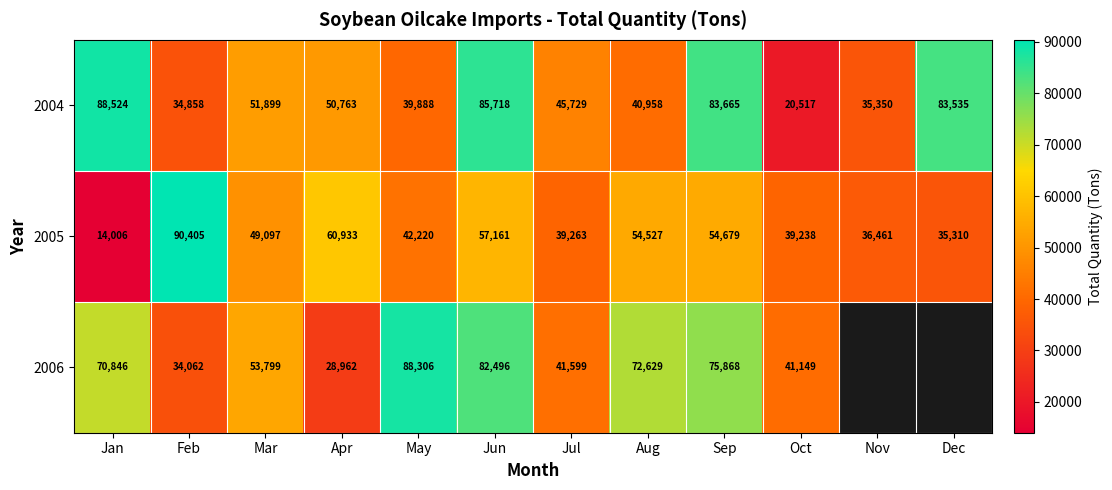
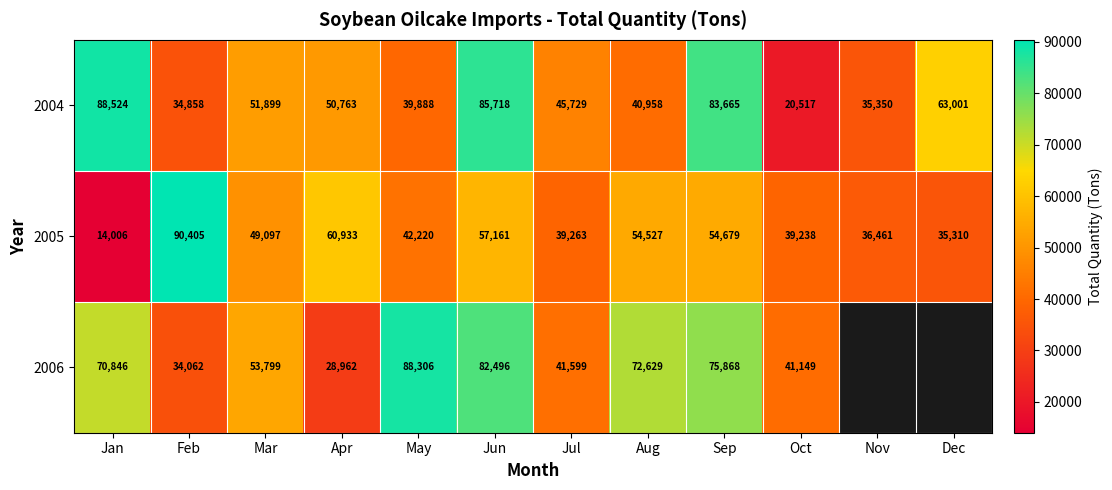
2004, Dec: 83,535 -> 63,001
